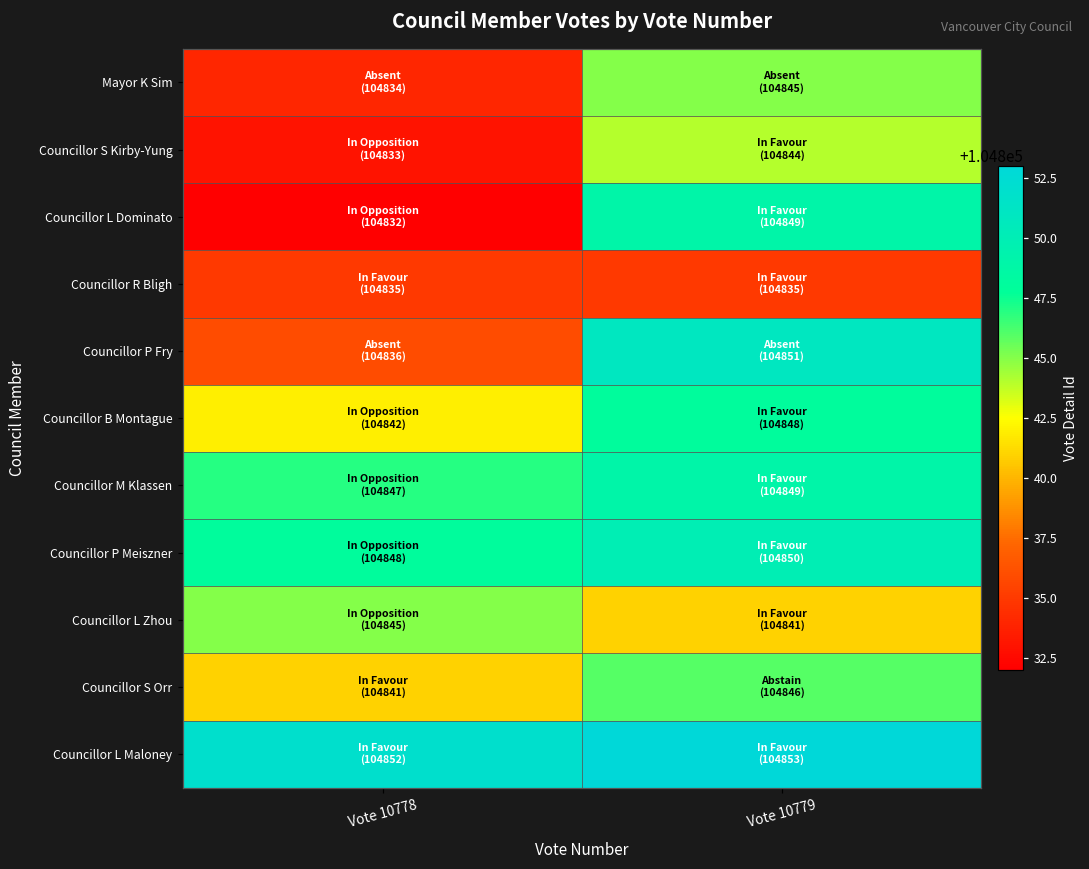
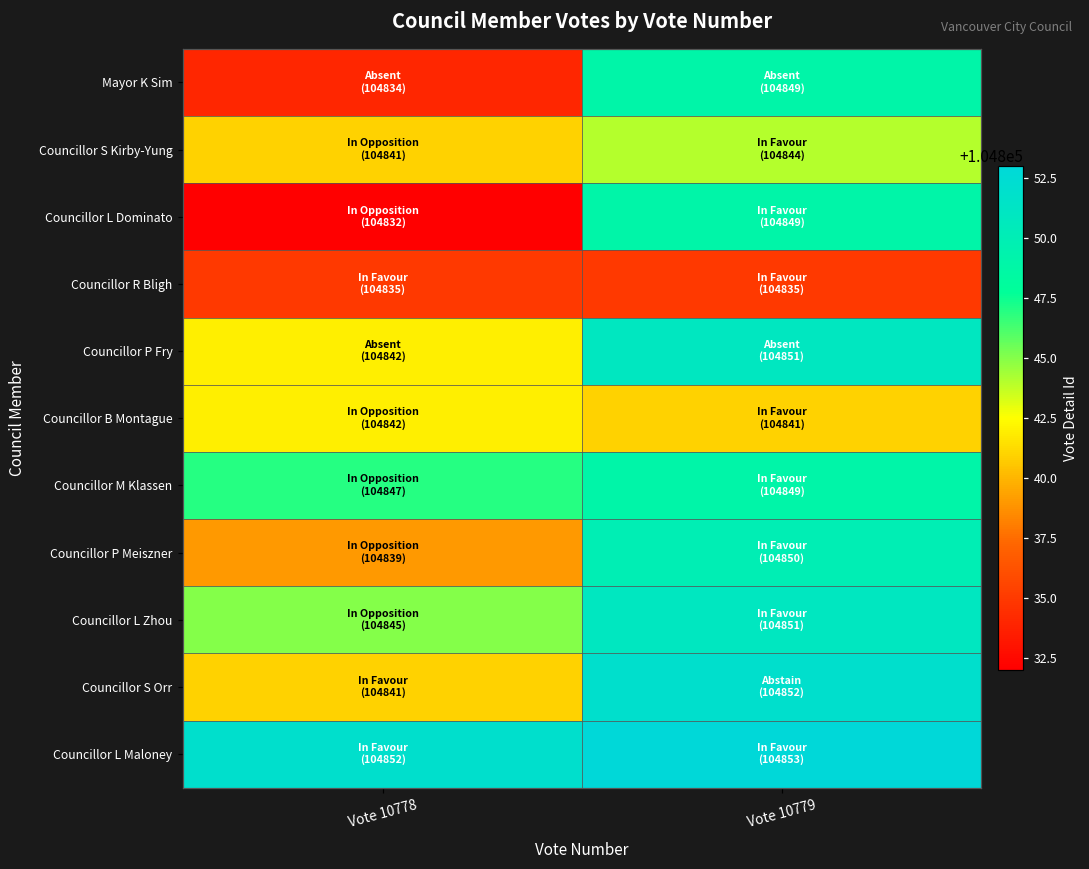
Mayor K Sim, Vote 10779: (104845) -> (104849)
Councillor S Kirby-Yung, Vote 10778: (104833) -> (104841)
Councillor P Fry, Vote 10778: (104836) -> (104842)
Councillor B Montague, Vote 10779: (104848) -> (104841)
Councillor P Meiszner, Vote 10778: (104848) -> (104839)
Councillor L Zhou, Vote 10779: (104841) -> (104851)
Councillor S Orr, Vote 10779: (104846) -> (104852)
